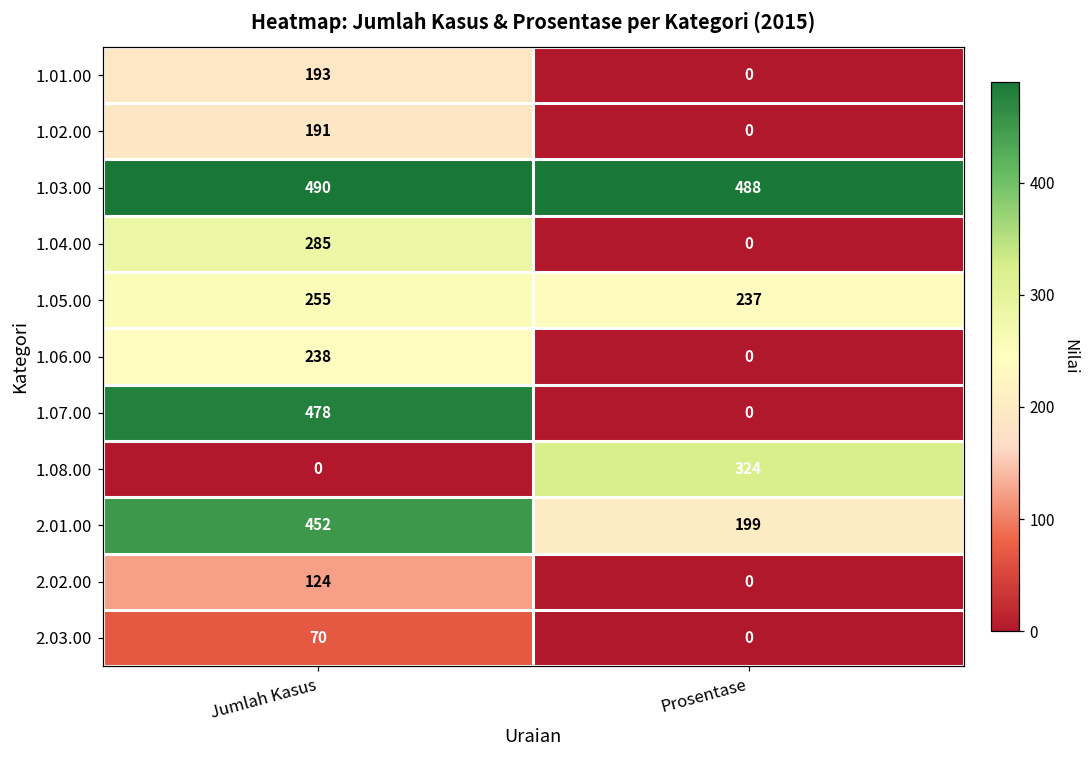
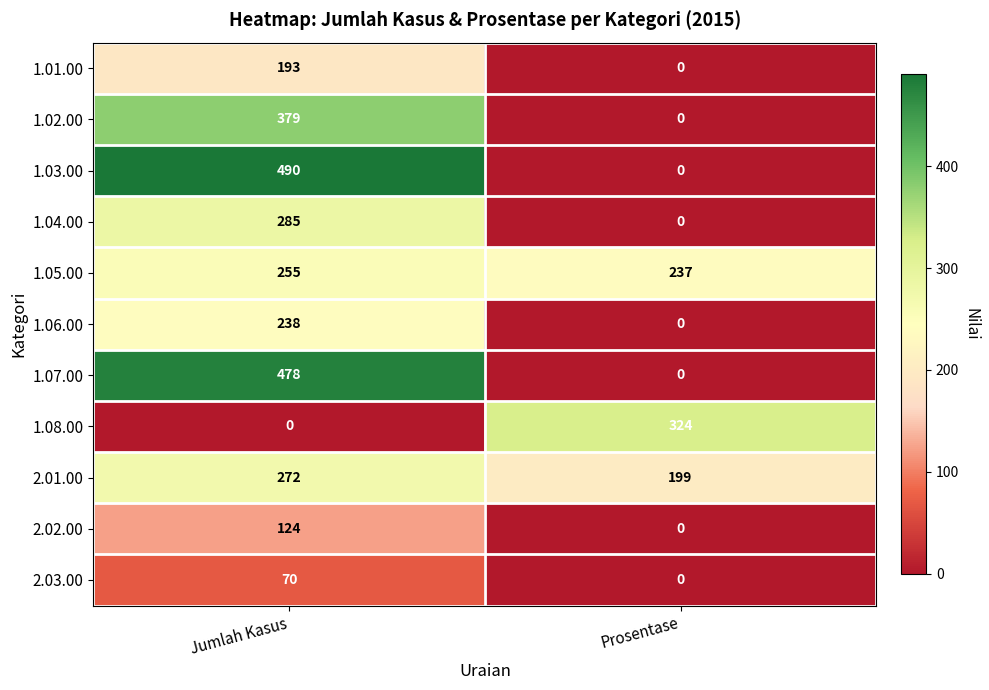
1.02.00, Jumlah Kasus: 191 -> 379
1.03.00, Prosentase: 488 -> 0
2.01.00, Jumlah Kasus: 452 -> 272
